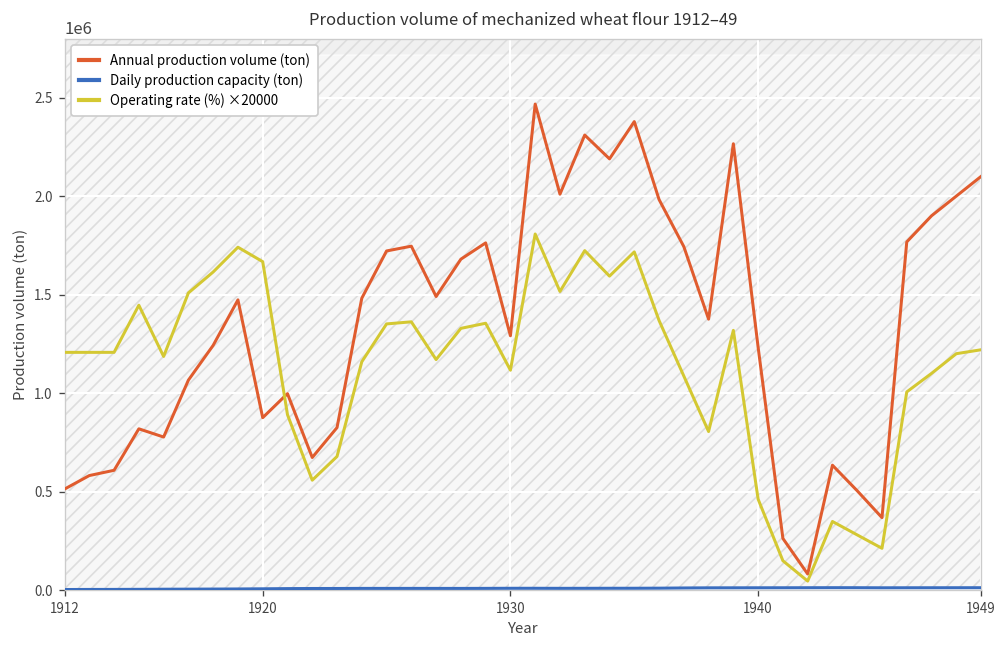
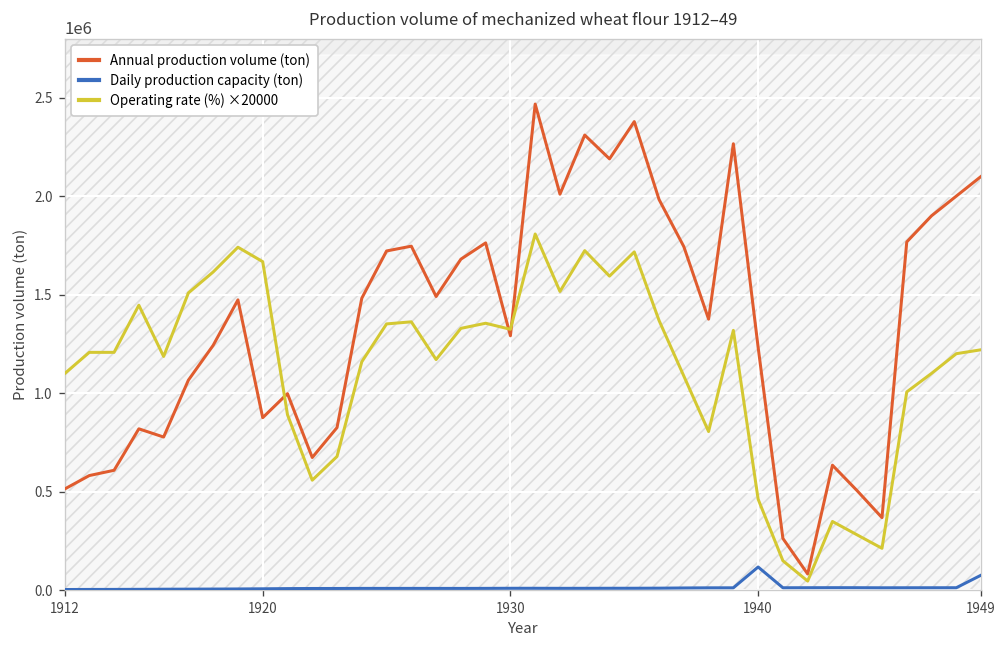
Operating rate (%) ×20000, 1912: 1210000 -> 1100000
Operating rate (%) ×20000, 1930: 1120000 -> 1320000
Daily production capacity (ton), 1940: 10000 -> 120000
Daily production capacity (ton), 1949: 10000 -> 80000
